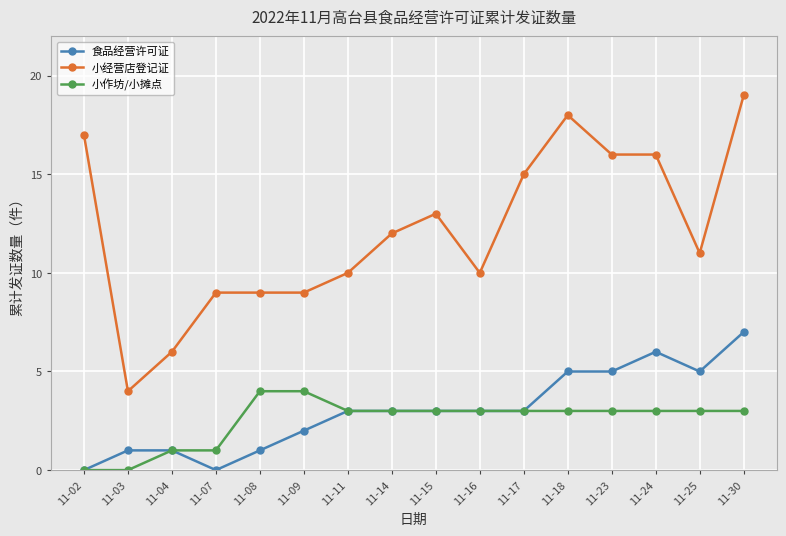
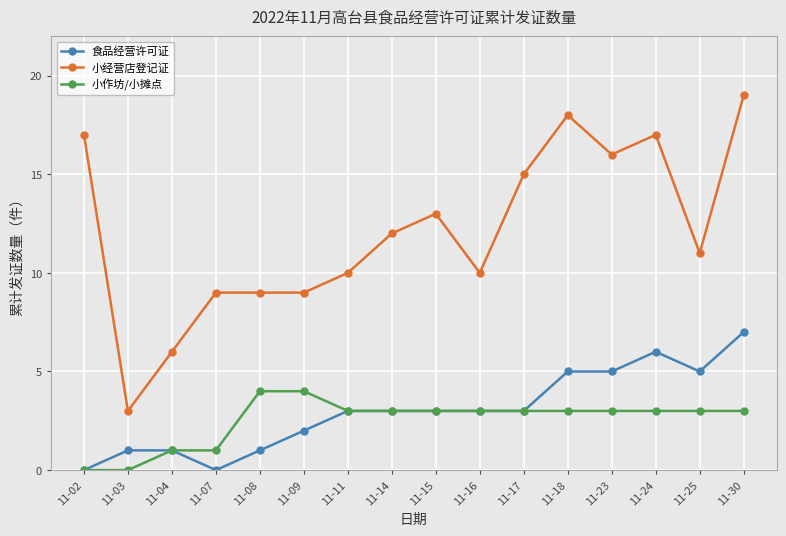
小经营店登记证, 11-03: 4 -> 3
小经营店登记证, 11-24: 16 -> 17
